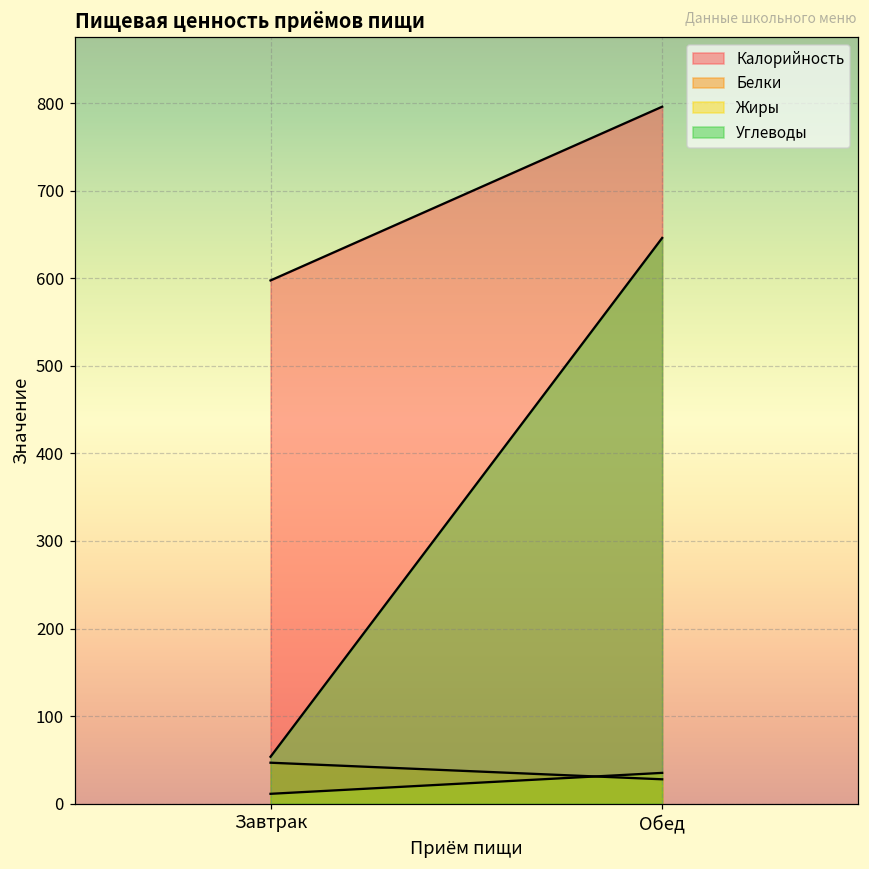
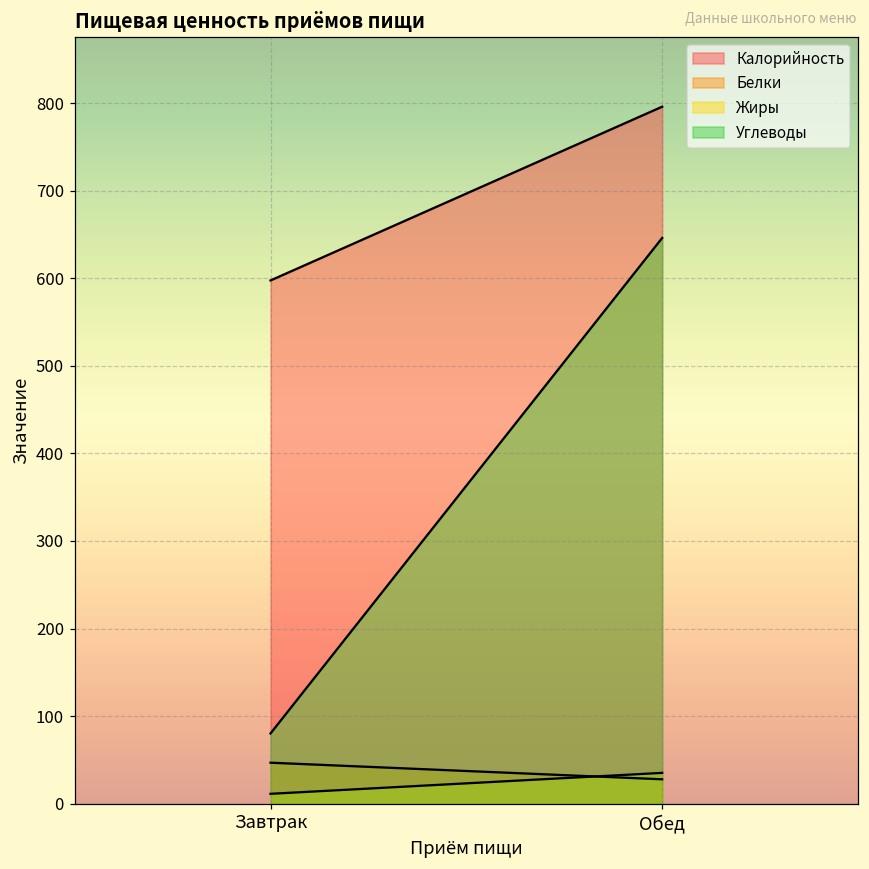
Углеводы, Завтрак: 50 -> 80
